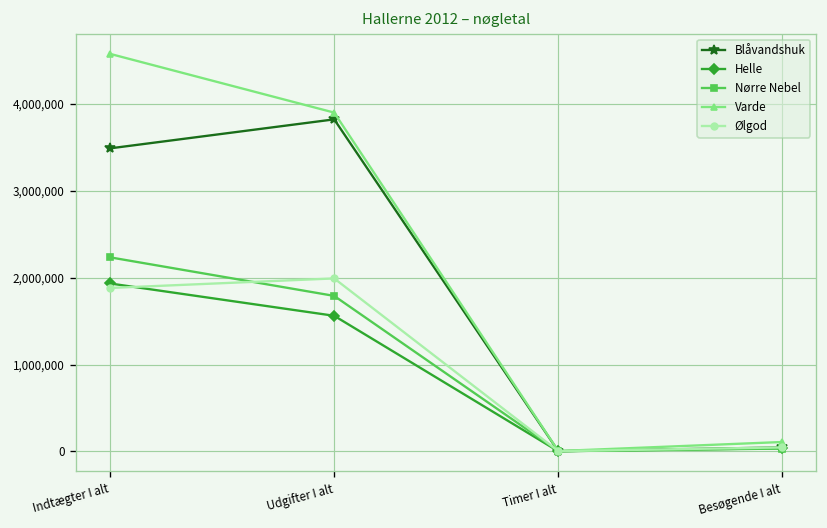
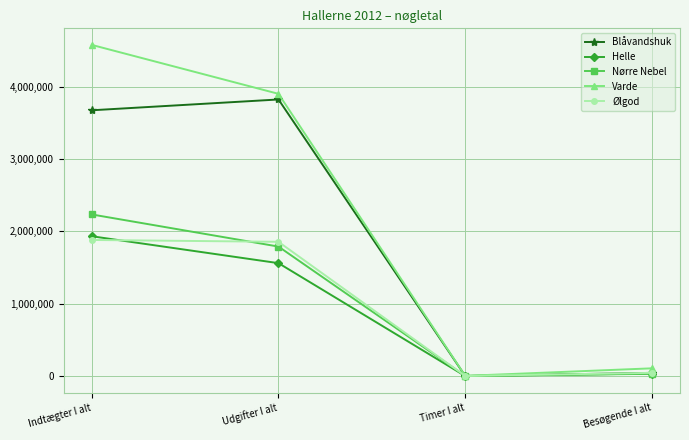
Blåvandshuk, Indtægter I alt: 3,500,000 -> 3,700,000
Ølgod, Udgifter I alt: 2,000,000 -> 1,900,000
